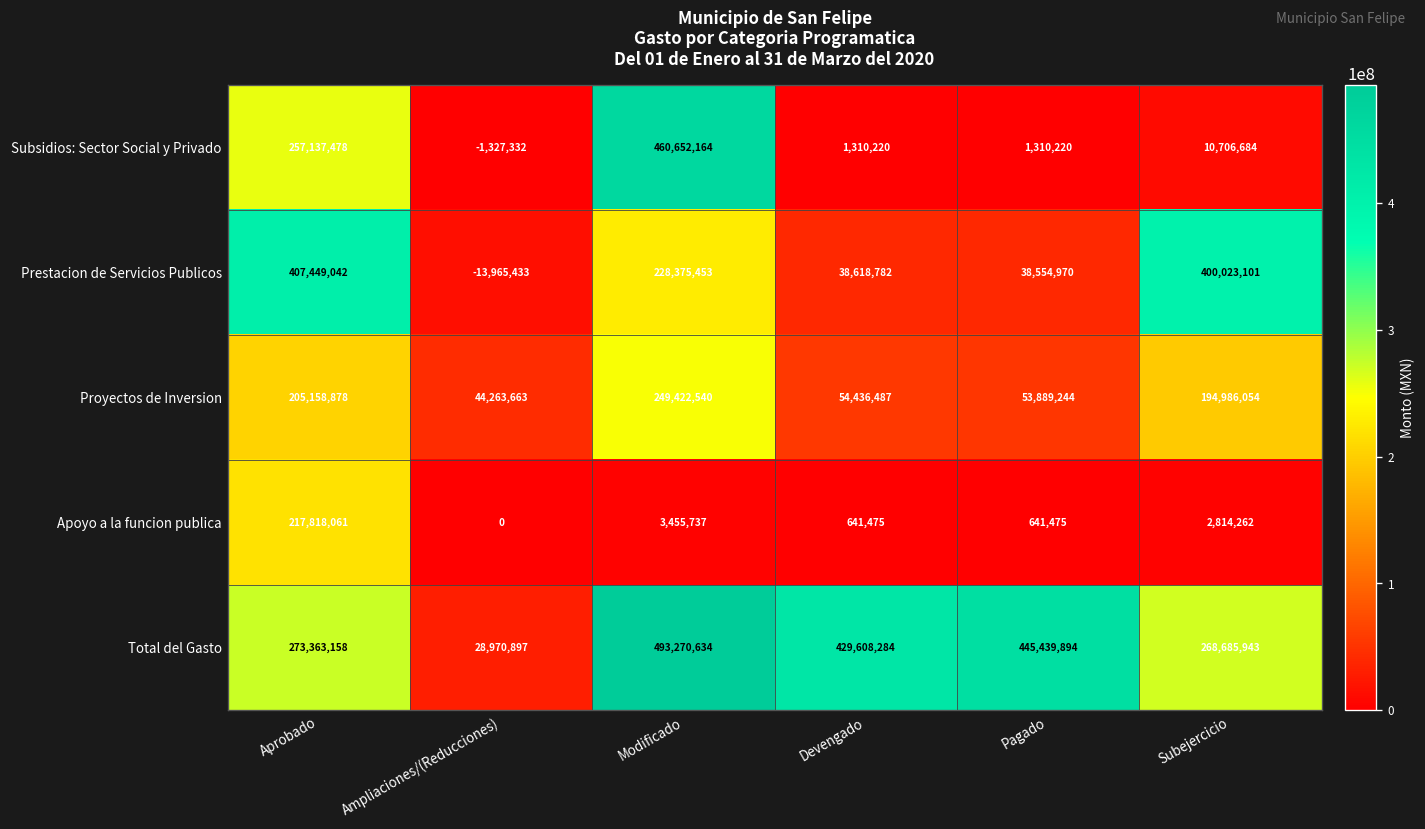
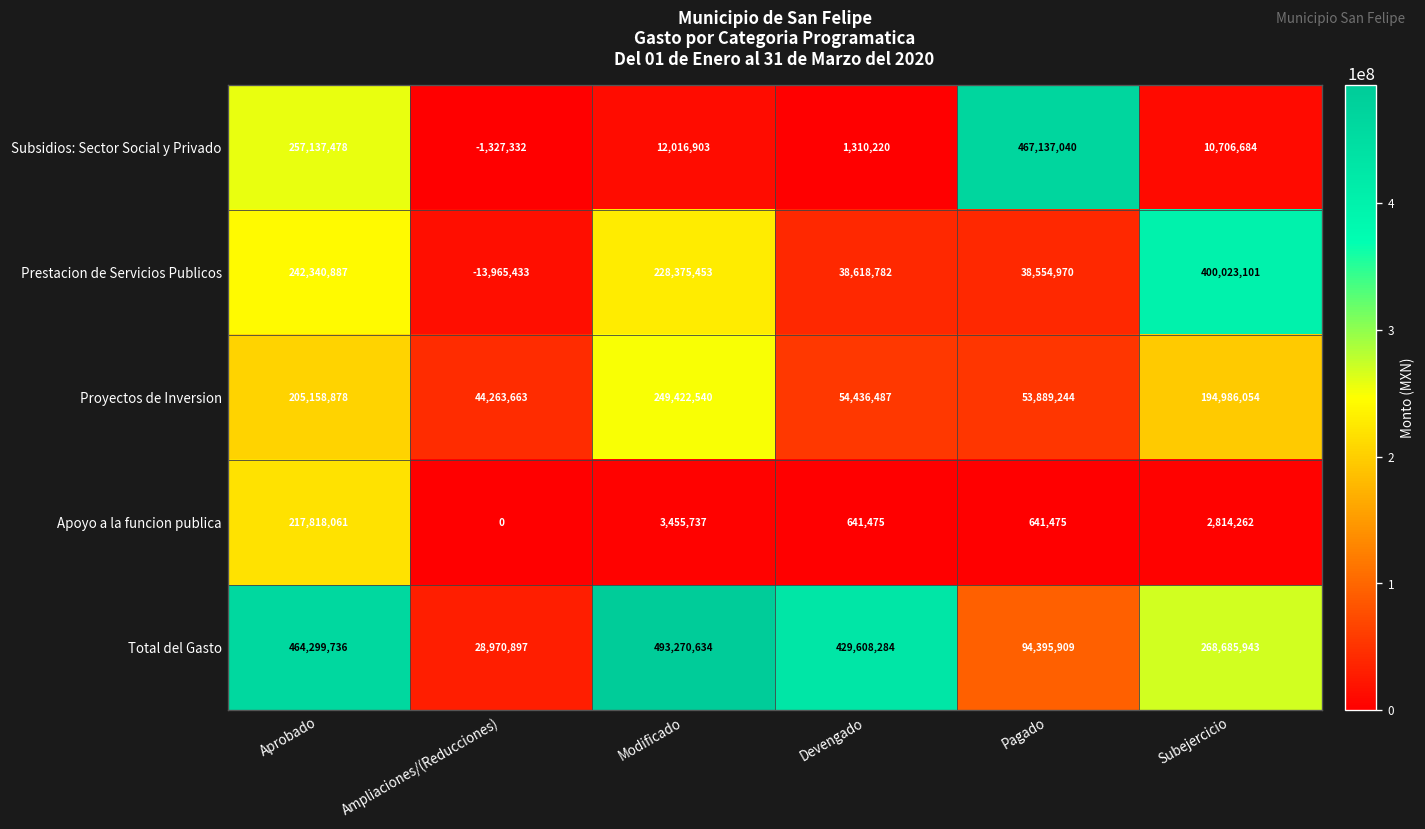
Subsidios: Sector Social y Privado, Modificado: 460,652,164 -> 12,016,903
Subsidios: Sector Social y Privado, Pagado: 1,310,220 -> 467,137,040
Prestacion de Servicios Publicos, Aprobado: 407,449,042 -> 242,340,887
Total del Gasto, Aprobado: 273,363,158 -> 464,299,736
Total del Gasto, Pagado: 445,439,894 -> 94,395,909
